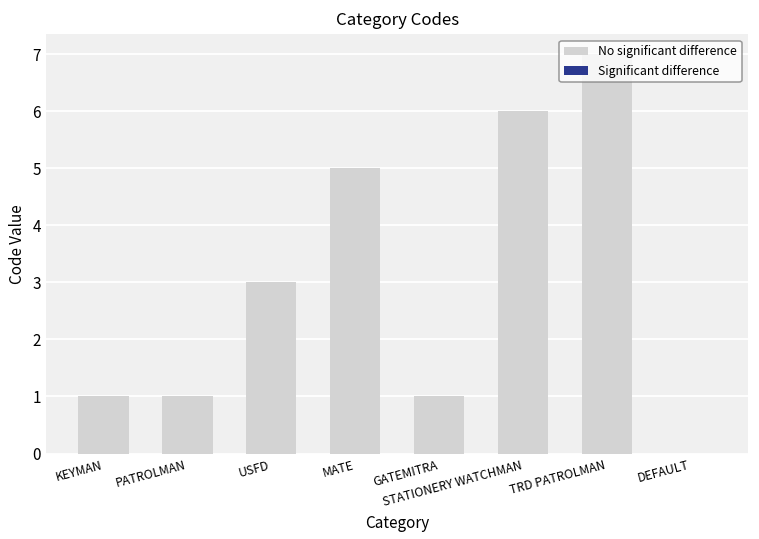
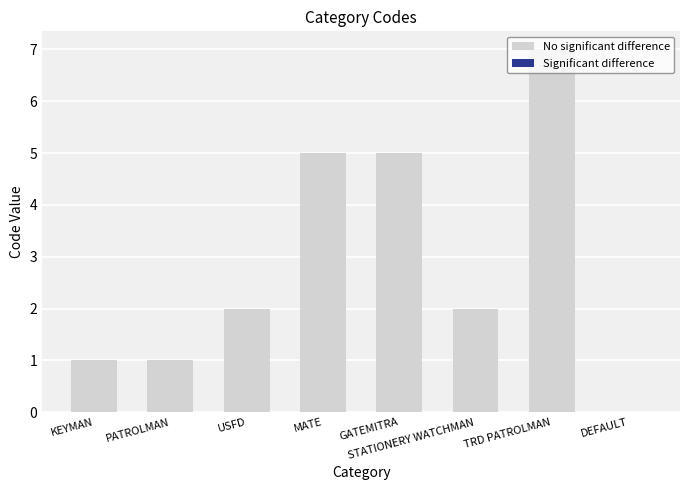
USFD: 3 -> 2
GATEMITRA: 1 -> 5
STATIONERY WATCHMAN: 6 -> 2
